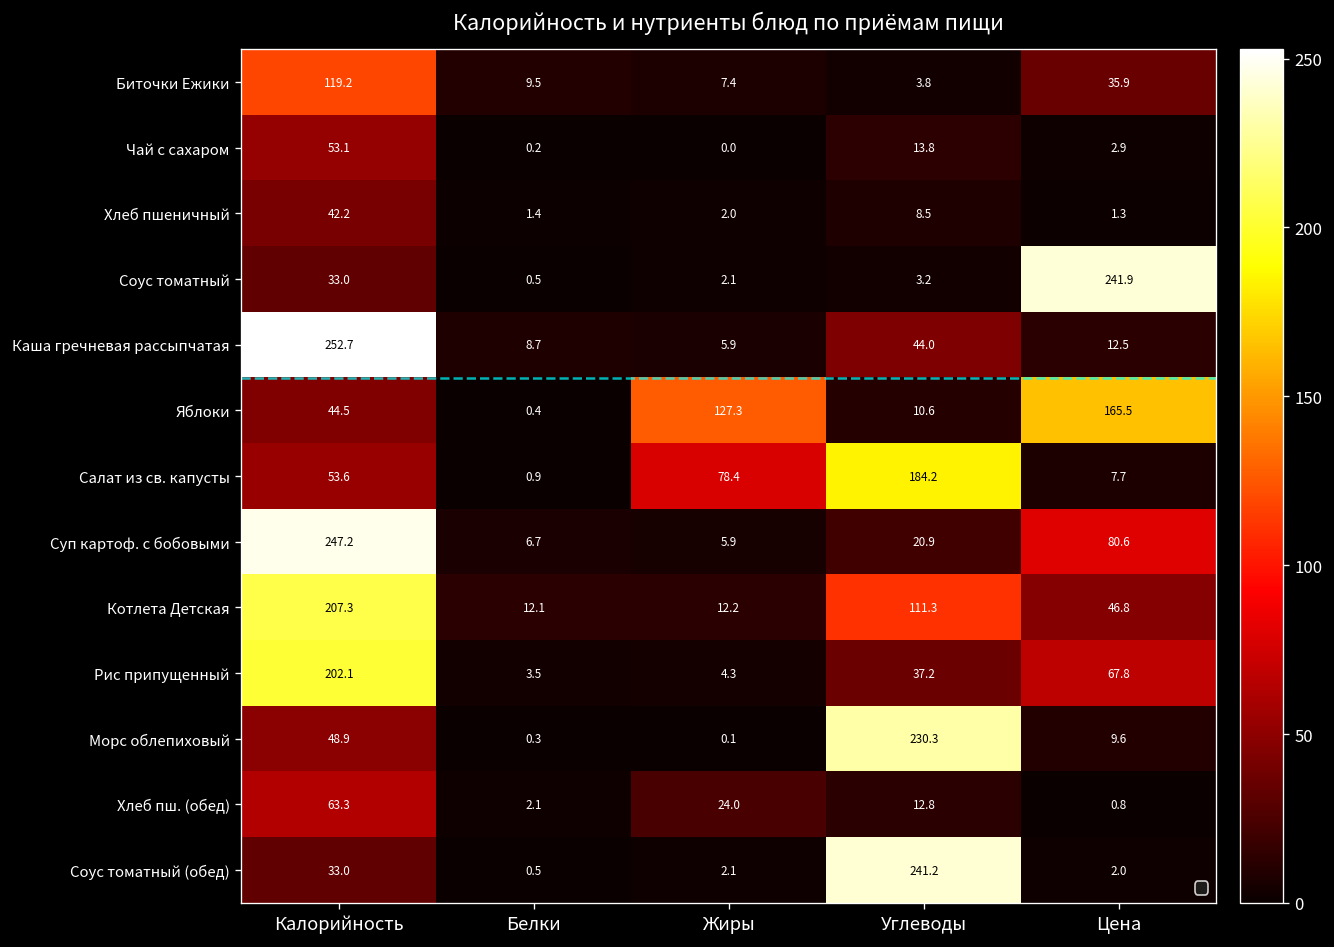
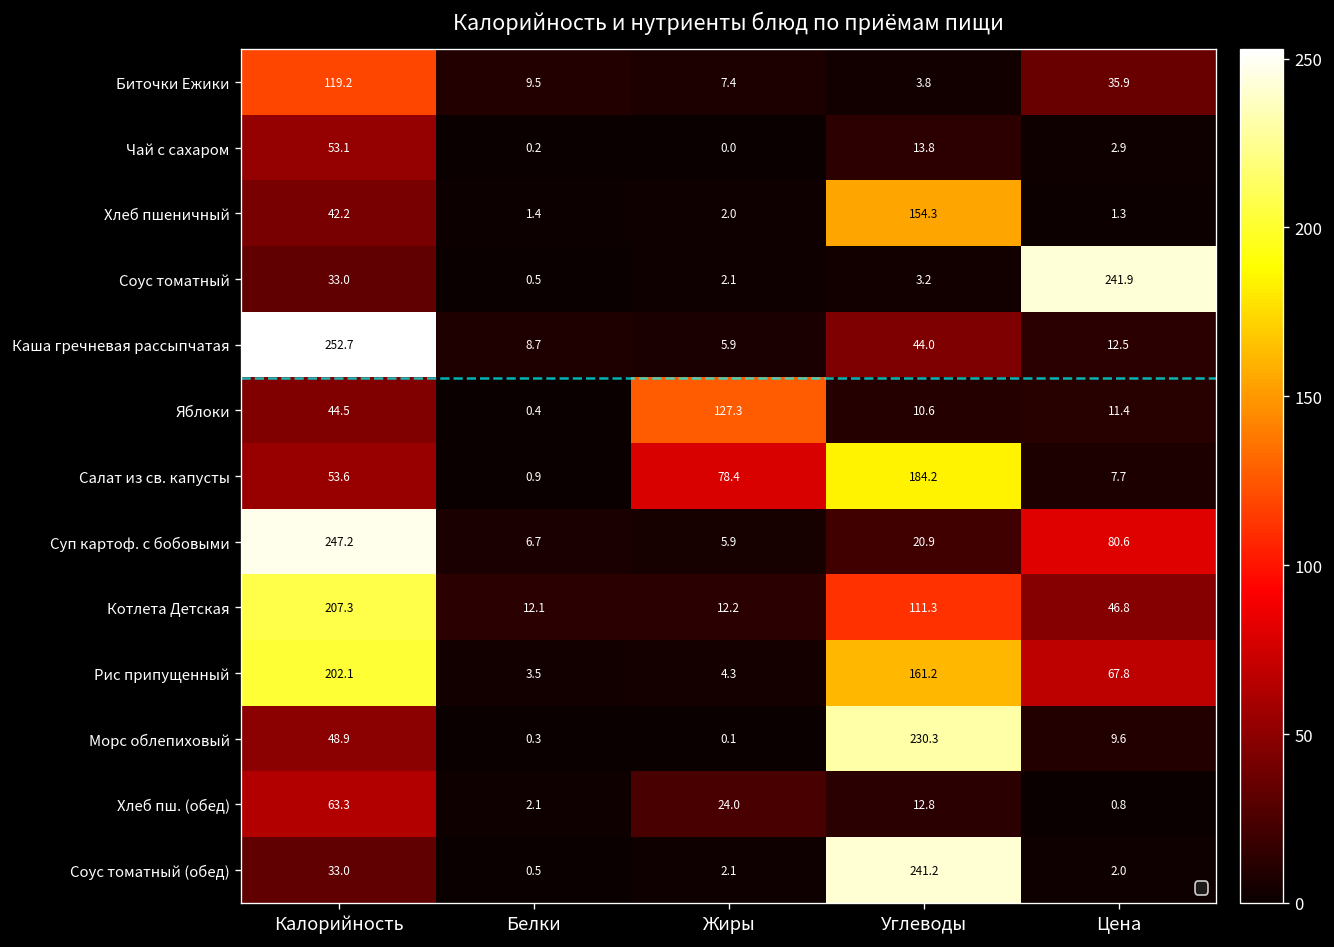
Хлеб пшеничный, Углеводы: 8.5 -> 154.3
Яблоки, Цена: 165.5 -> 11.4
Рис припущенный, Углеводы: 37.2 -> 161.2
